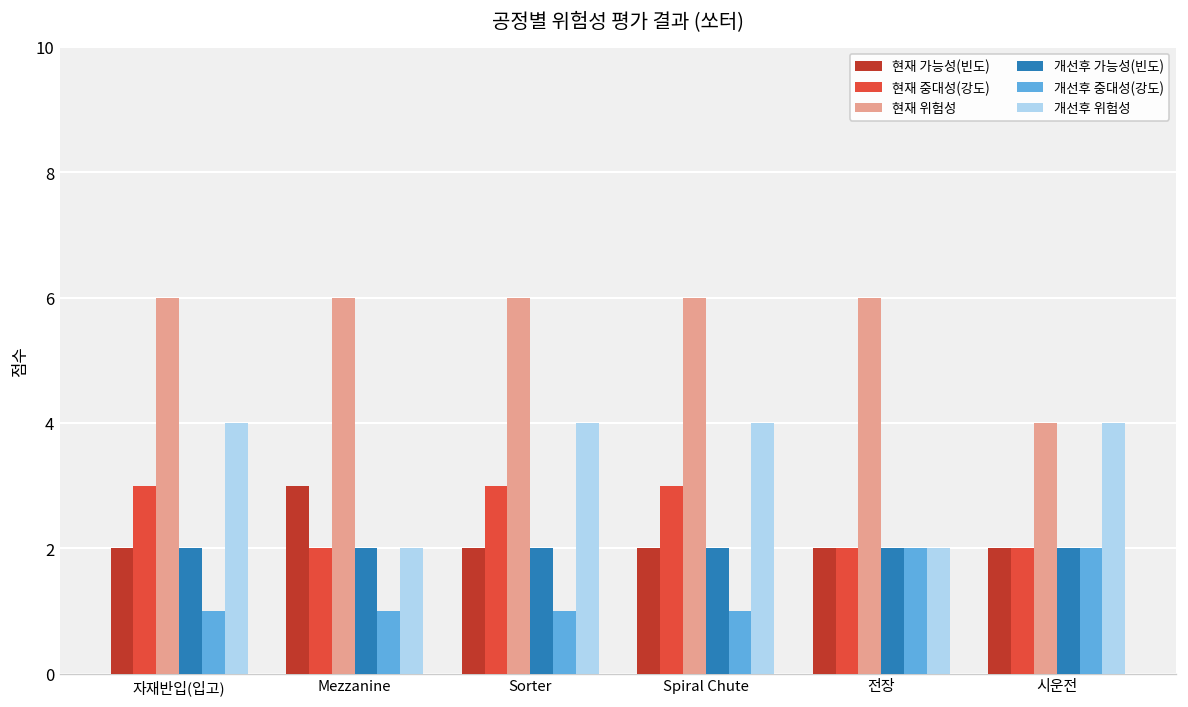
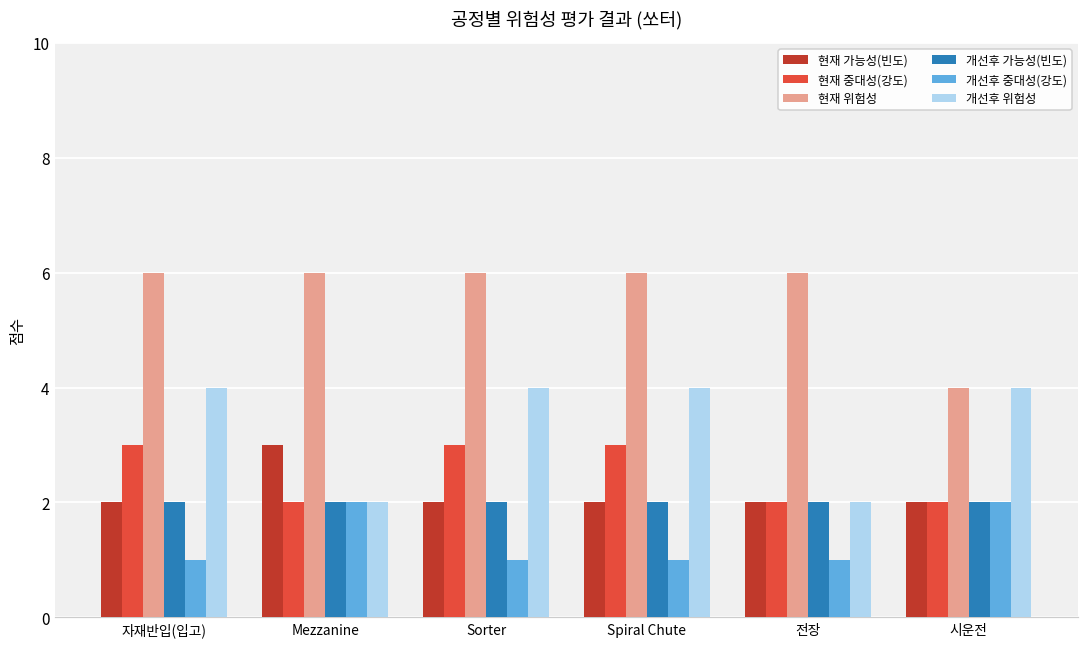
개선후 중대성(강도), Mezzanine: 1 -> 2
개선후 중대성(강도), 전장: 2 -> 1
